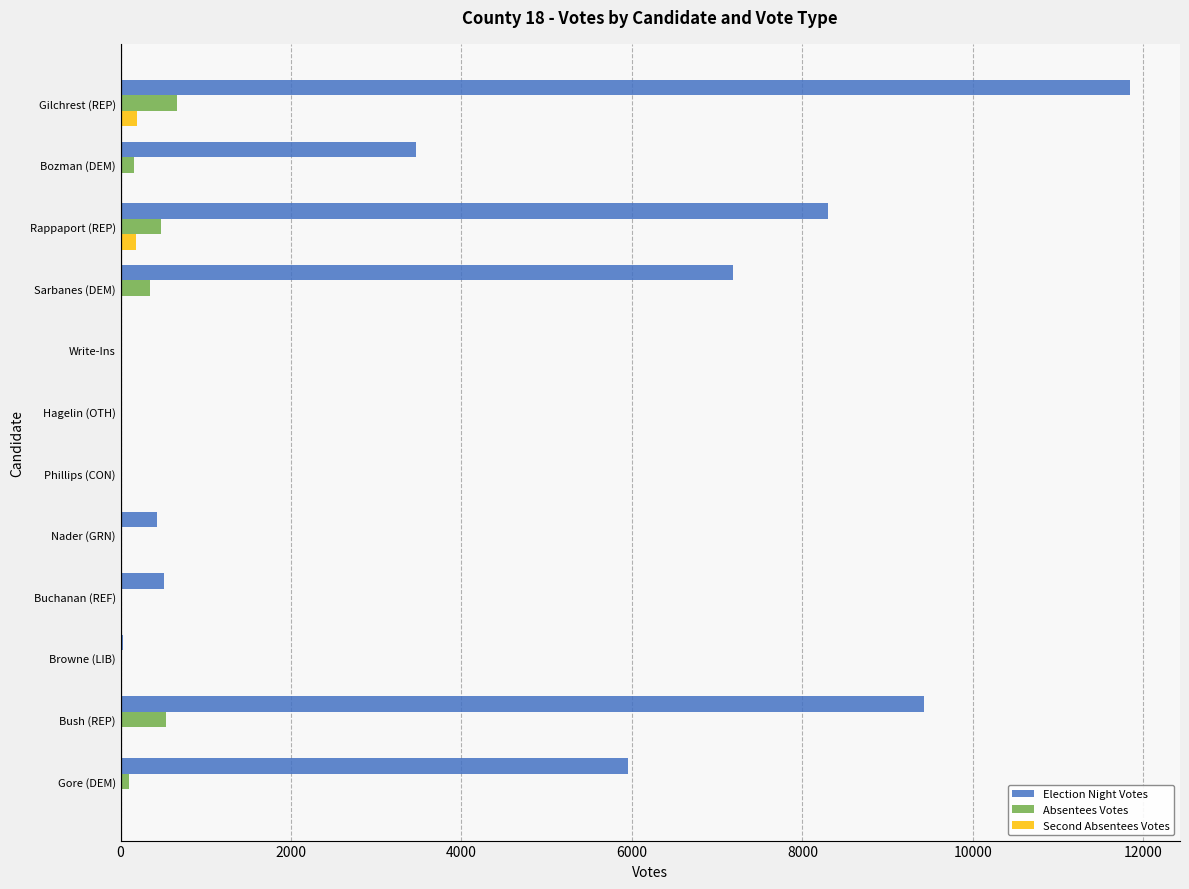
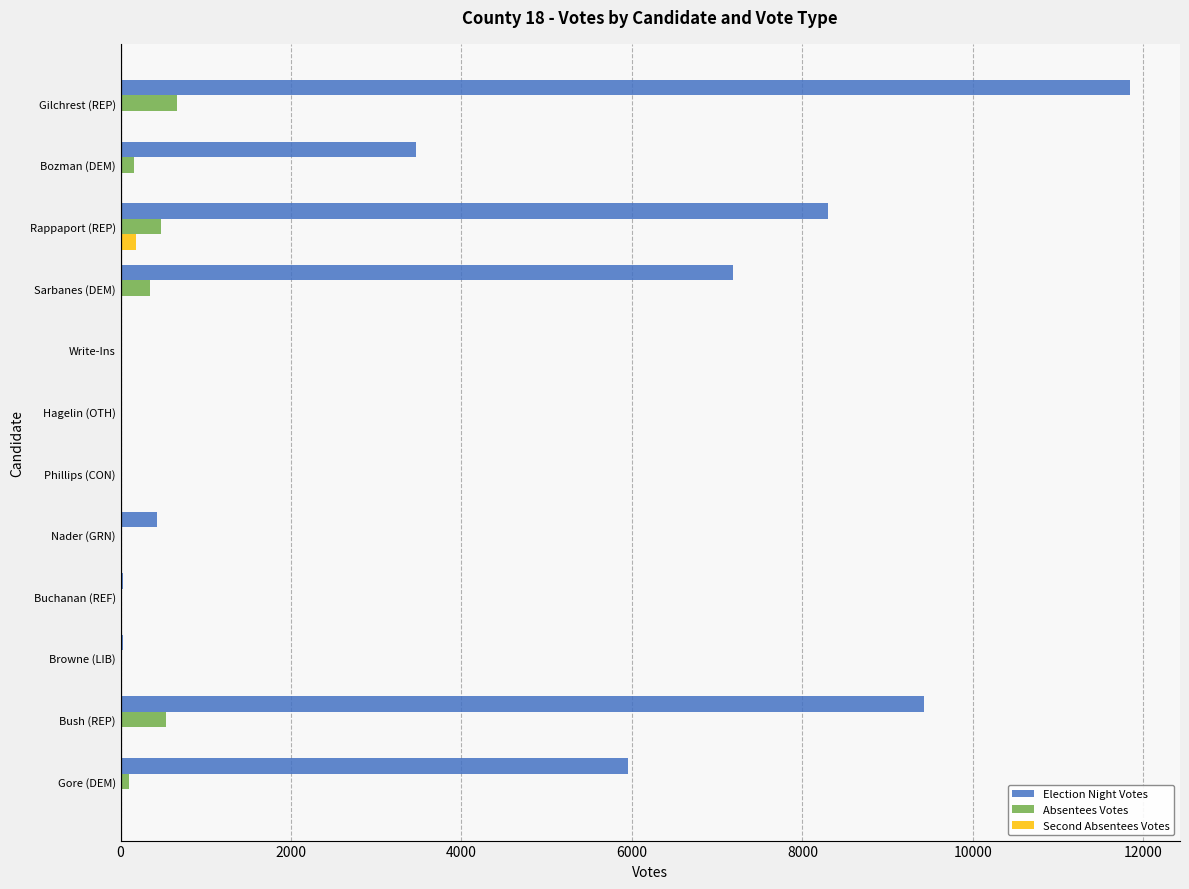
Second Absentees Votes, Gilchrest (REP): 200 -> 0
Election Night Votes, Buchanan (REF): 500 -> 0
